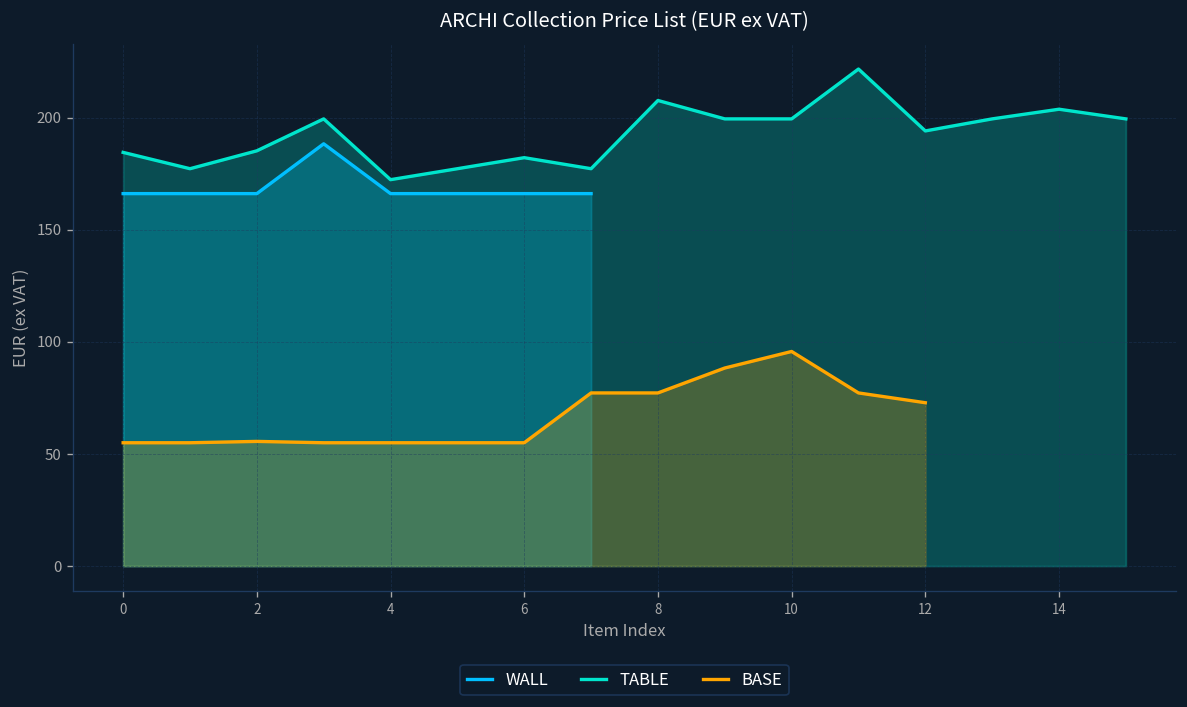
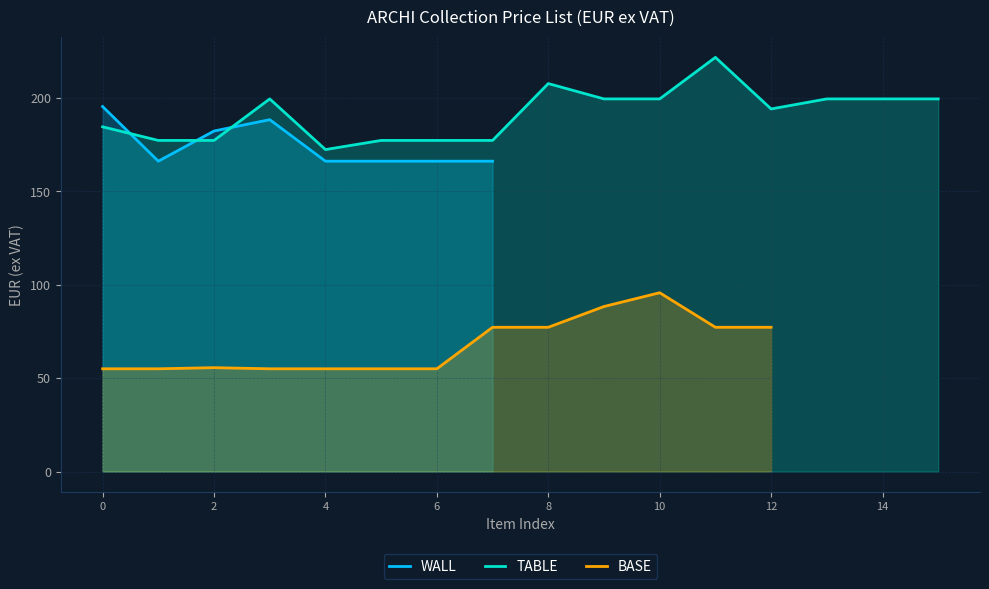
WALL, 0: 166 -> 195
WALL, 2: 166 -> 182
TABLE, 2: 185 -> 177
TABLE, 6: 182 -> 177
BASE, 12: 73 -> 77
TABLE, 14: 204 -> 199
